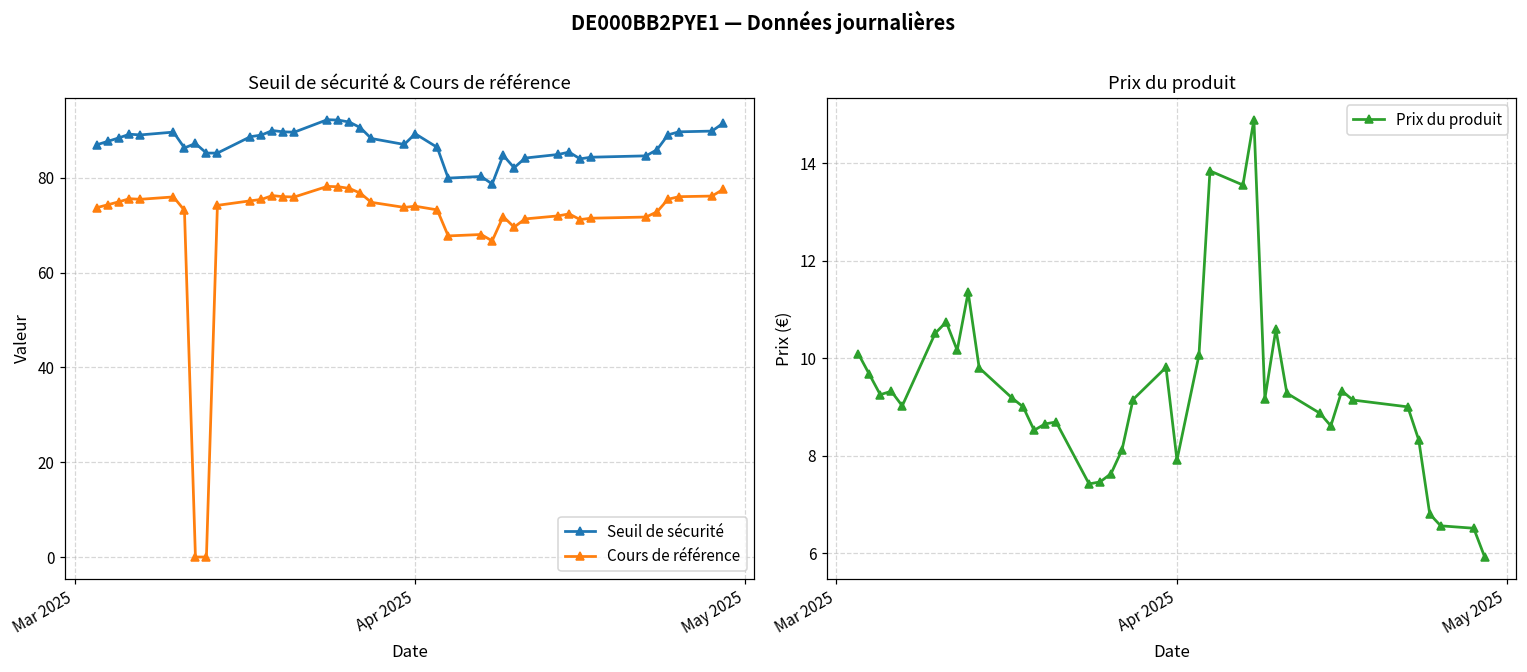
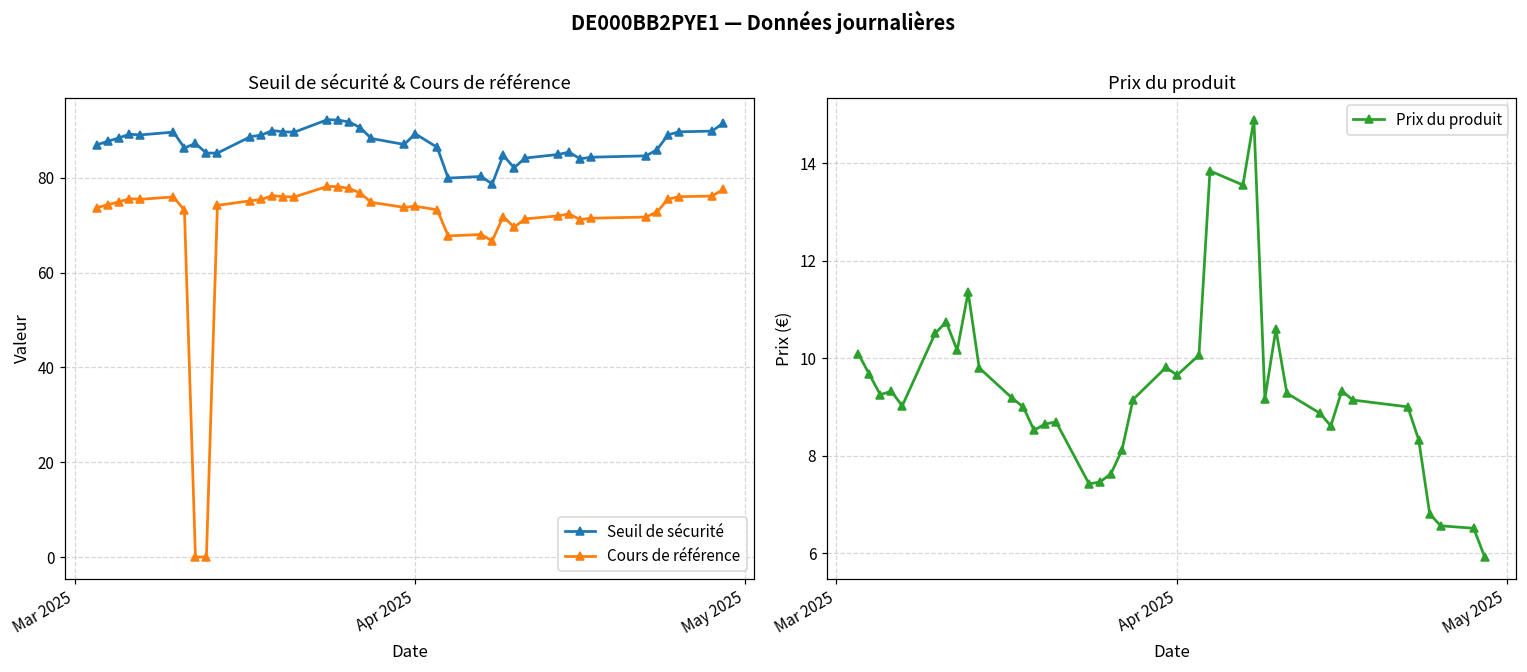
Prix du produit, Apr 2025: 7.9 -> 9.7
